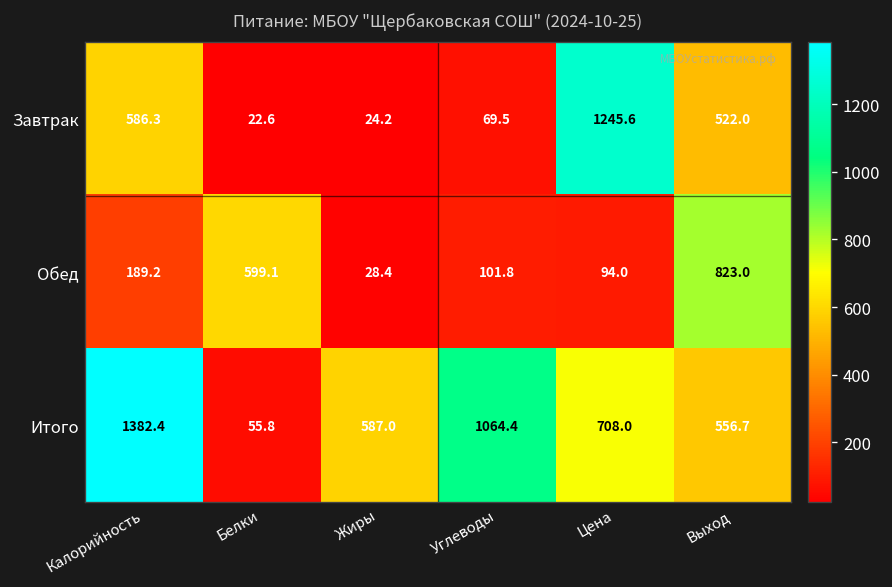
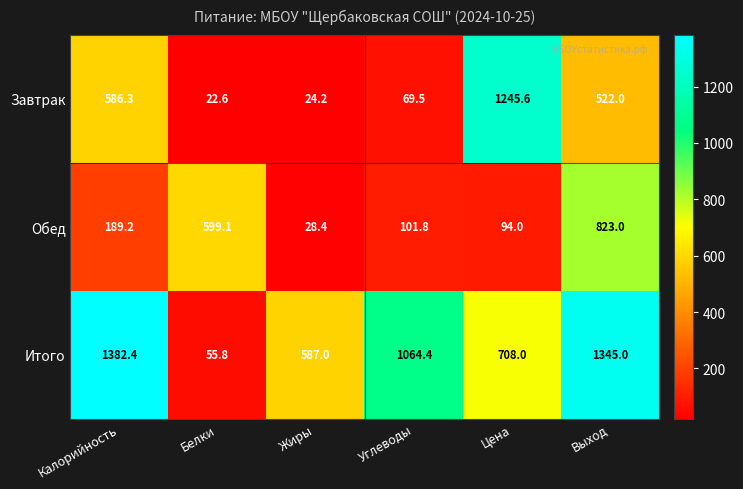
Итого, Выход: 556.7 -> 1345.0
